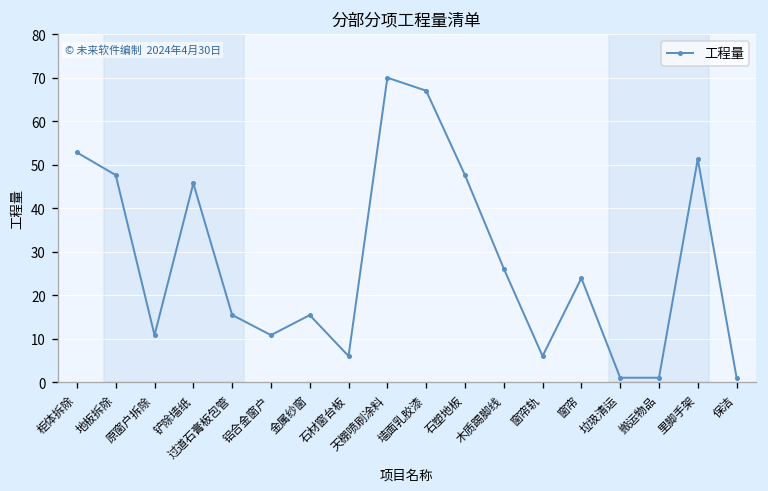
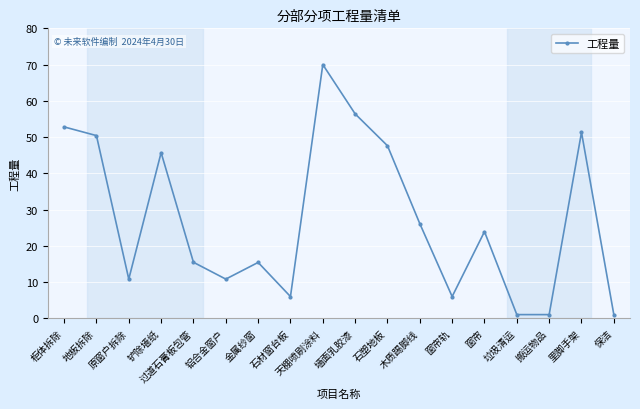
地板拆除: 48 -> 50
墙面乳胶漆: 67 -> 56
